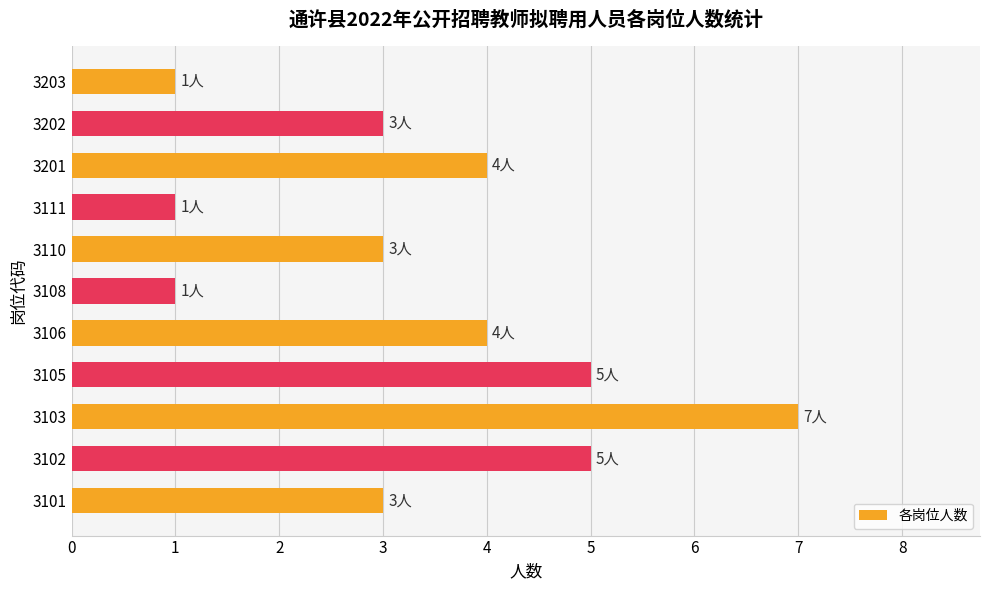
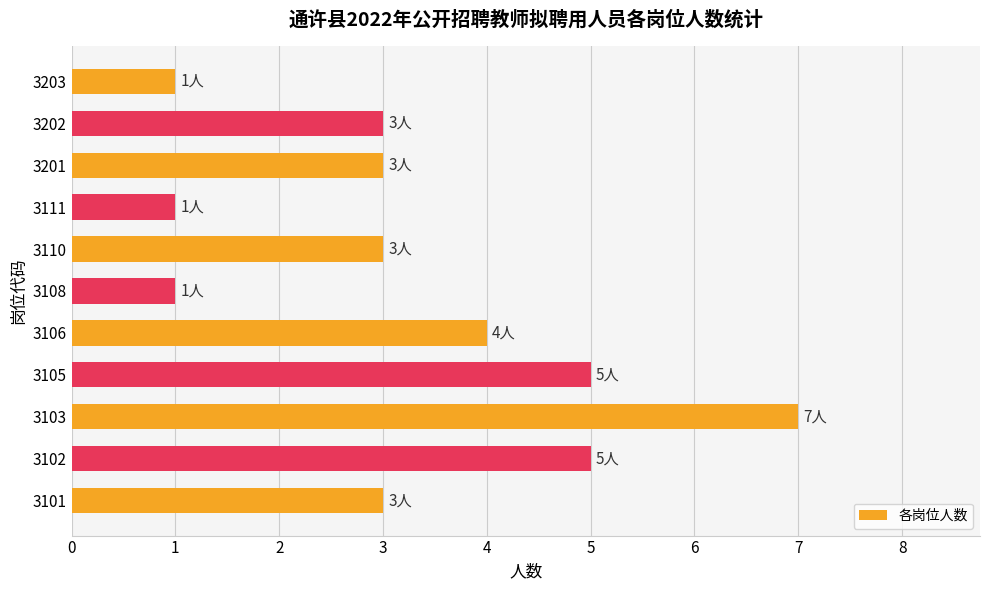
3201: 4人 -> 3人
